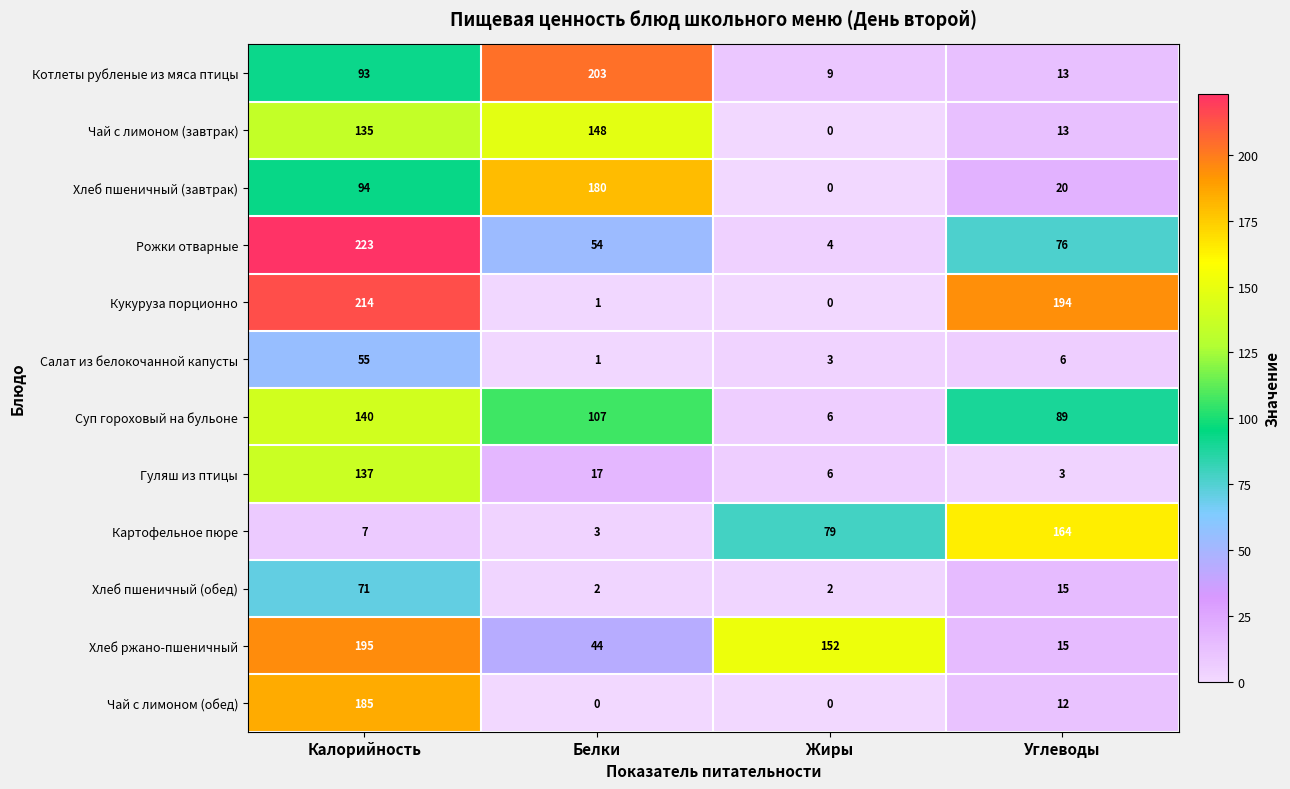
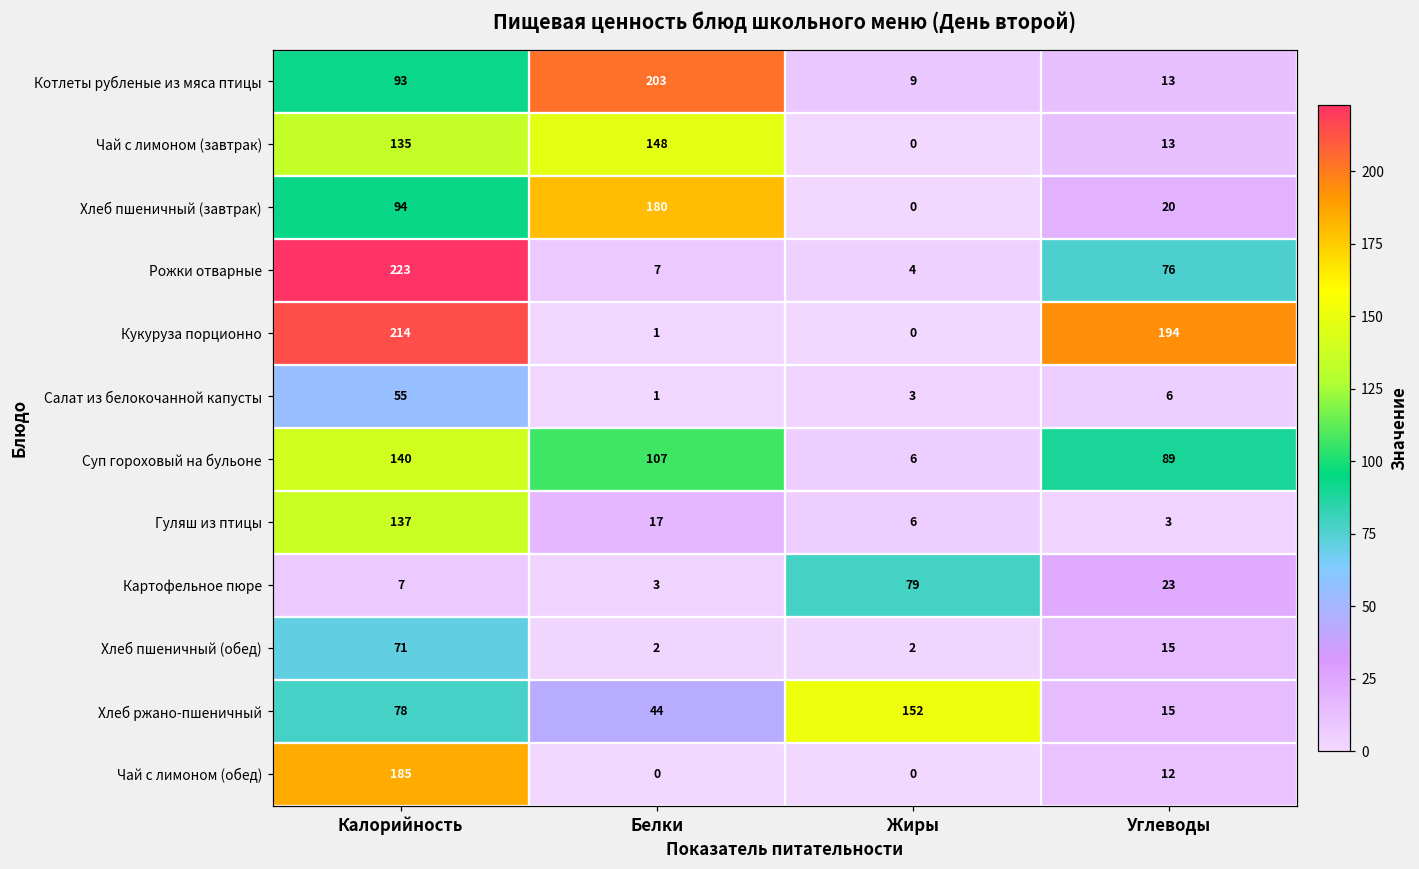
Рожки отварные, Белки: 54 -> 7
Картофельное пюре, Углеводы: 164 -> 23
Хлеб ржано-пшеничный, Калорийность: 195 -> 78
